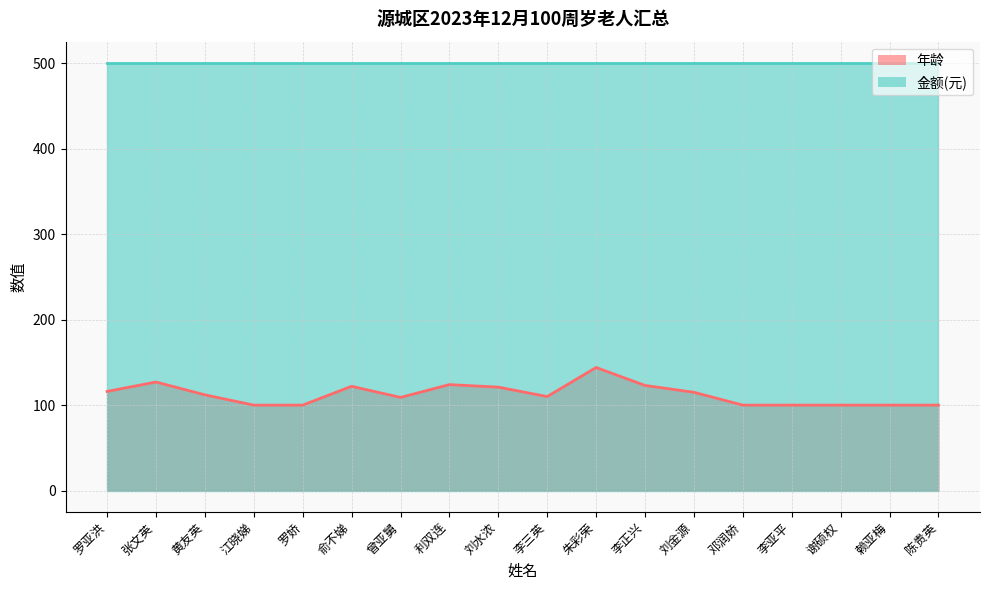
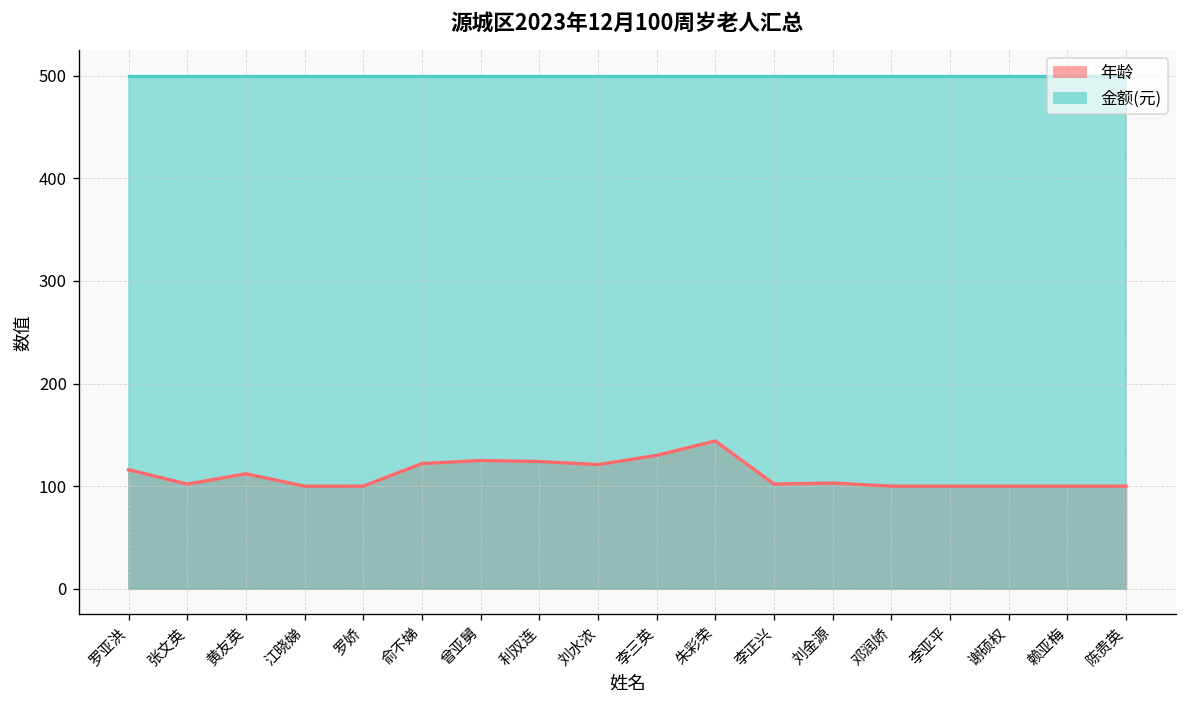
年龄, 张文英: 130 -> 100
年龄, 曾亚舅: 110 -> 130
年龄, 李三英: 110 -> 130
年龄, 李正兴: 120 -> 100
年龄, 刘金源: 120 -> 100
